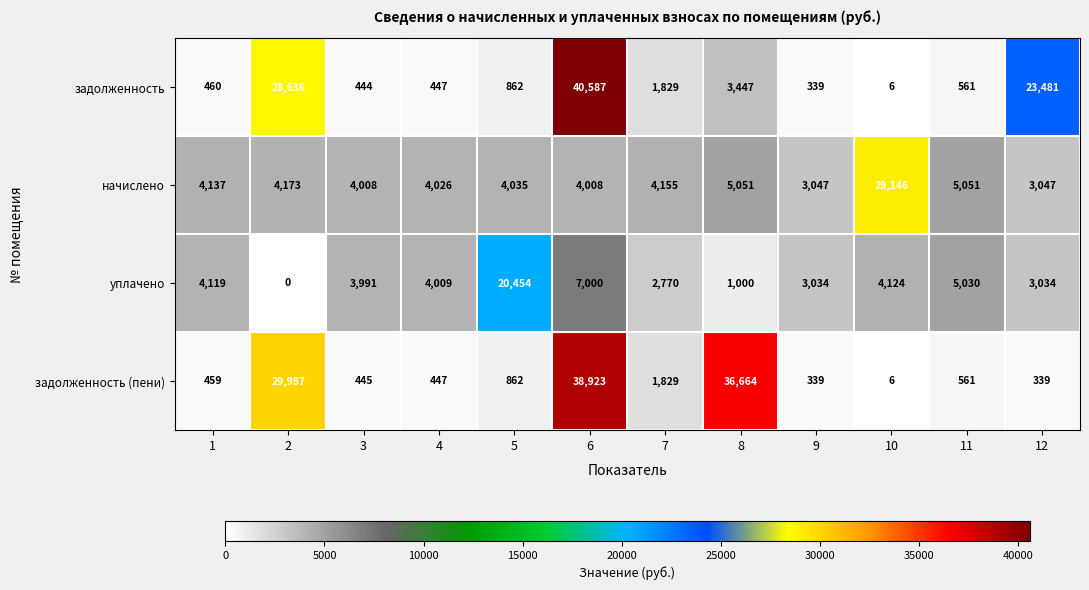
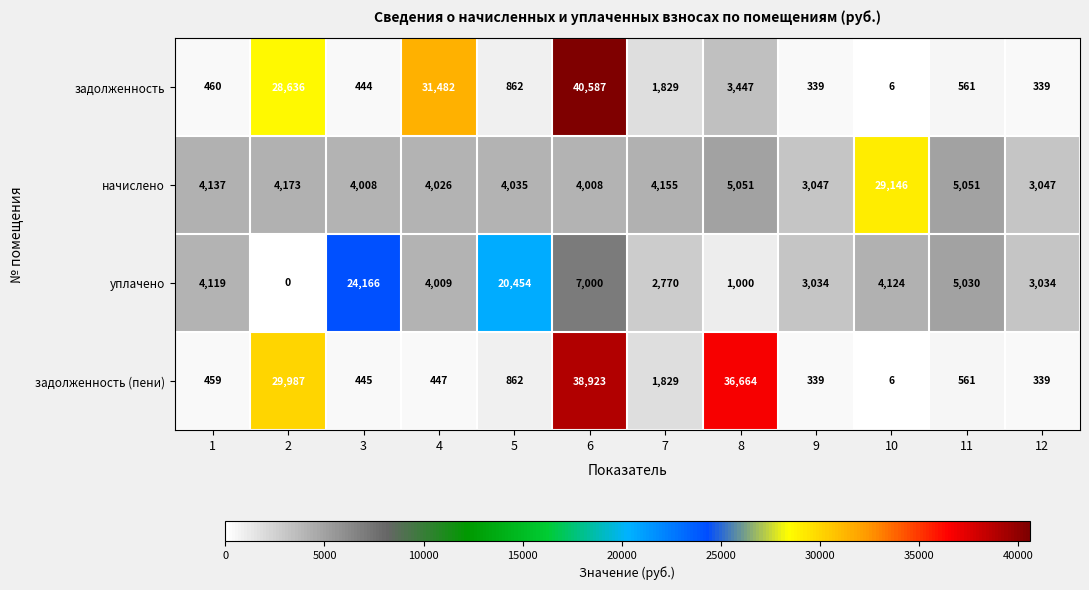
задолженность, 4: 447 -> 31,482
задолженность, 12: 23,481 -> 339
уплачено, 3: 3,991 -> 24,166
